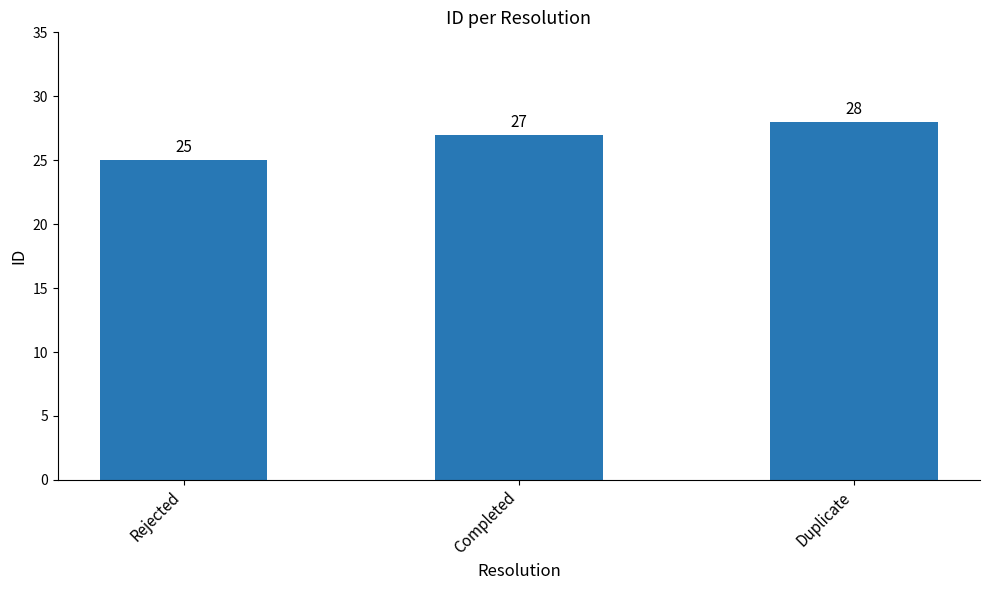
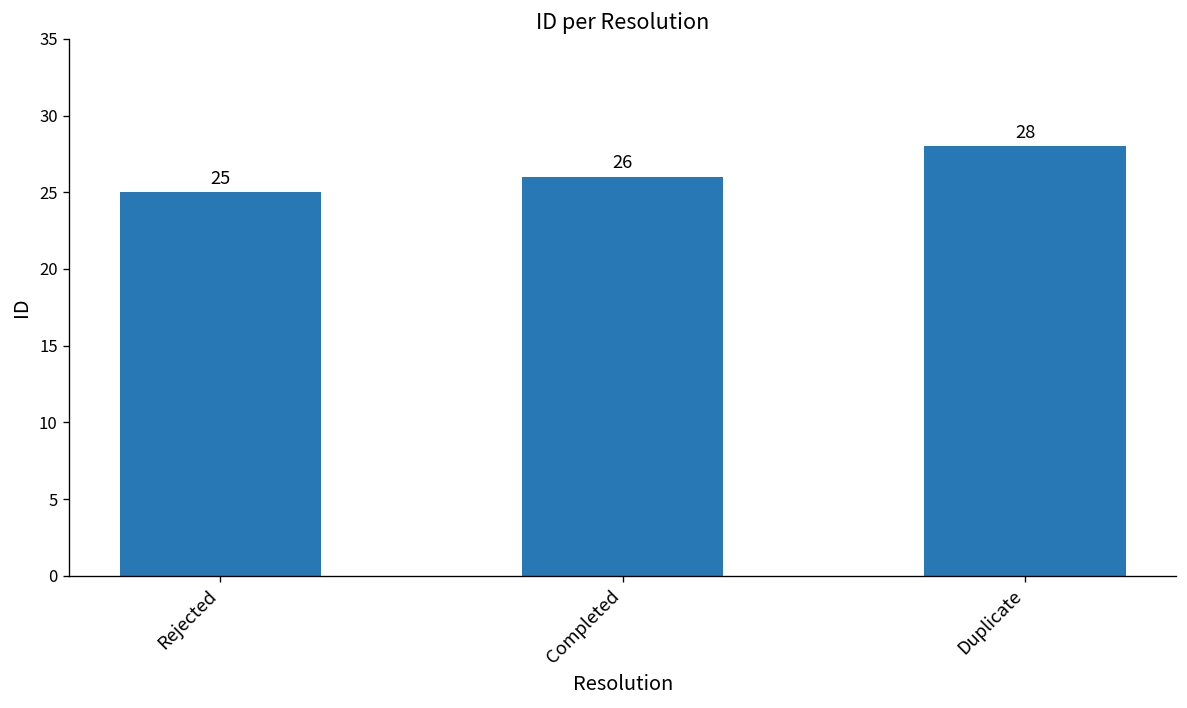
Completed: 27 -> 26
